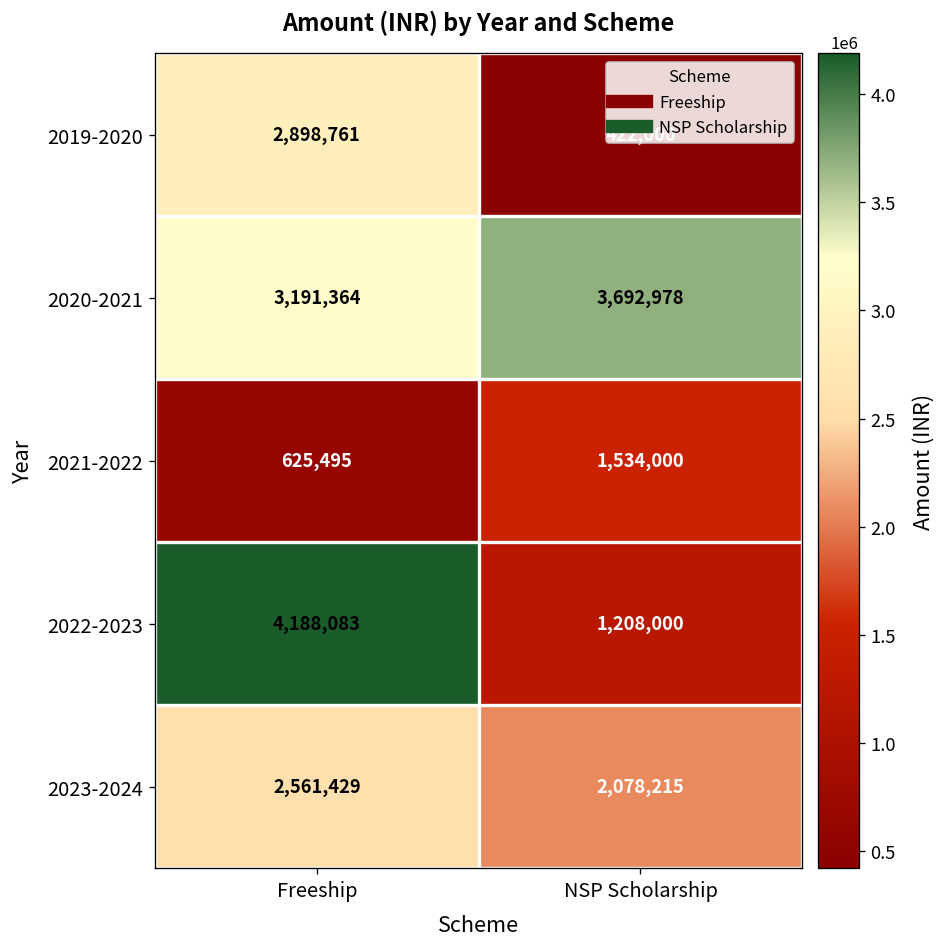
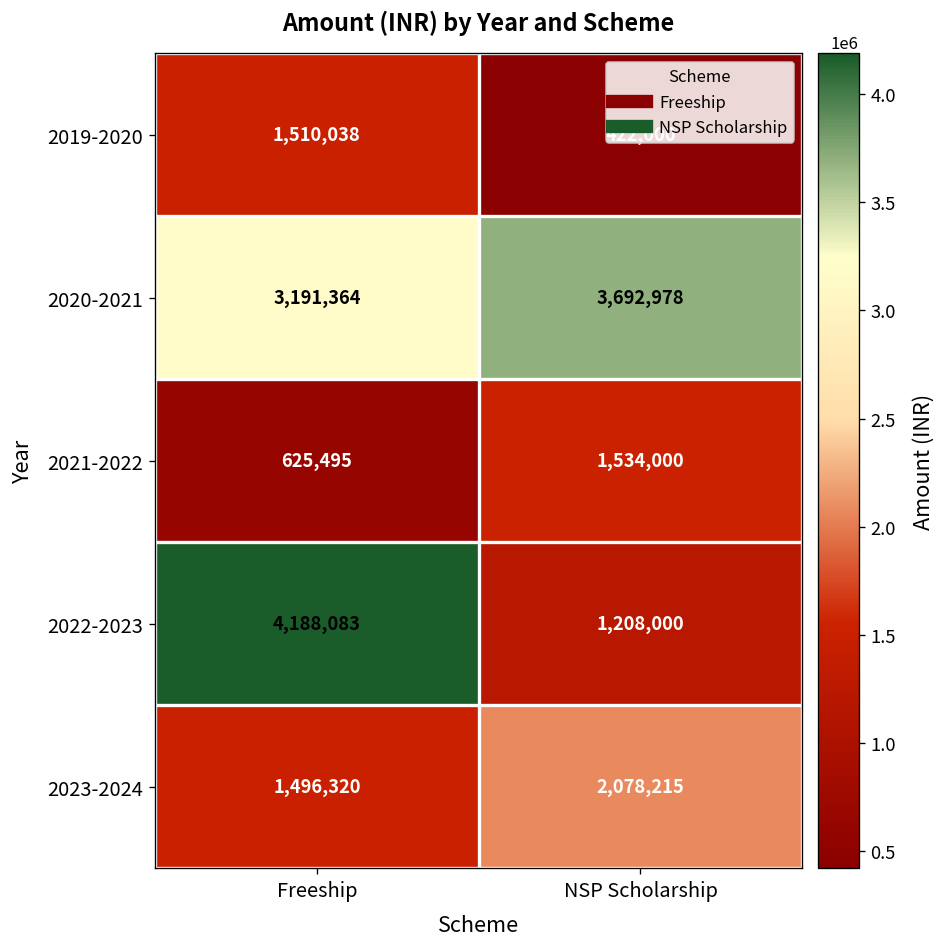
2019-2020, Freeship: 2,898,761 -> 1,510,038
2023-2024, Freeship: 2,561,429 -> 1,496,320
